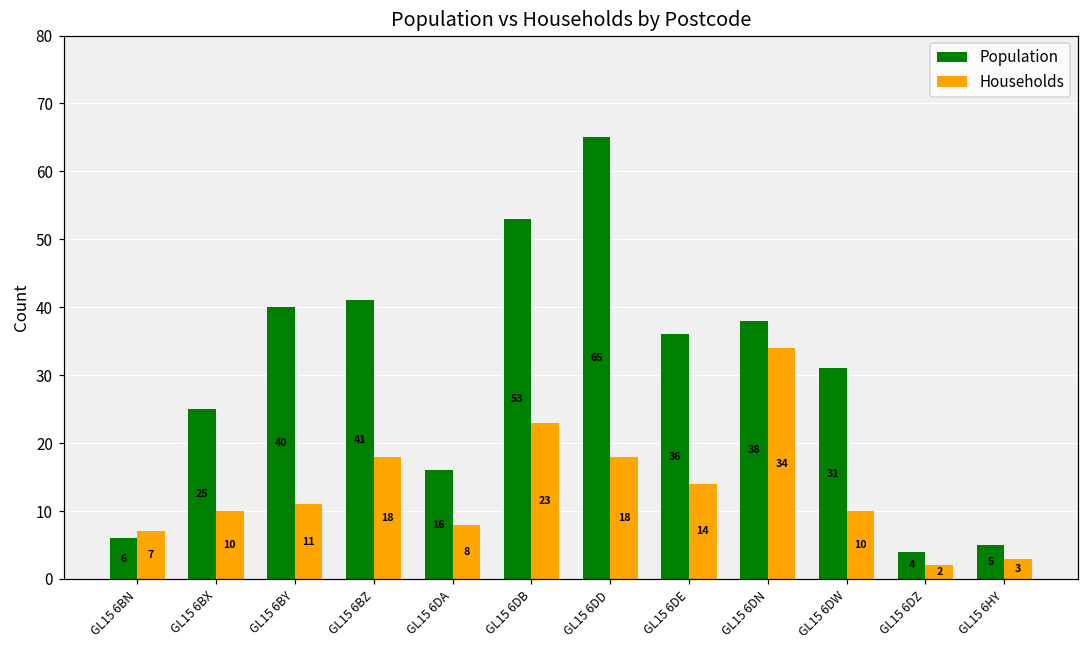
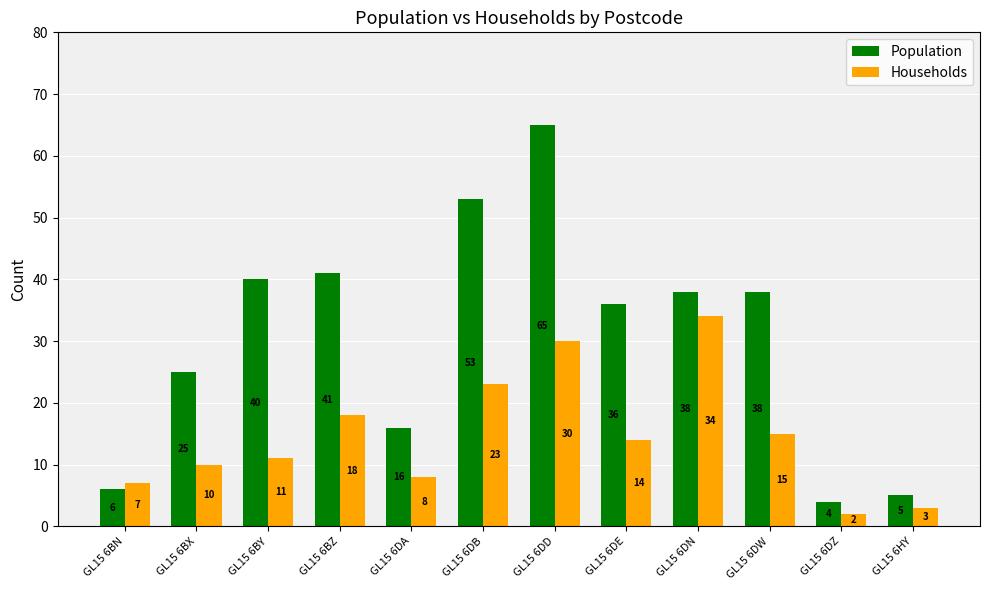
Households, GL15 6DD: 18 -> 30
Population, GL15 6DW: 31 -> 38
Households, GL15 6DW: 10 -> 15
